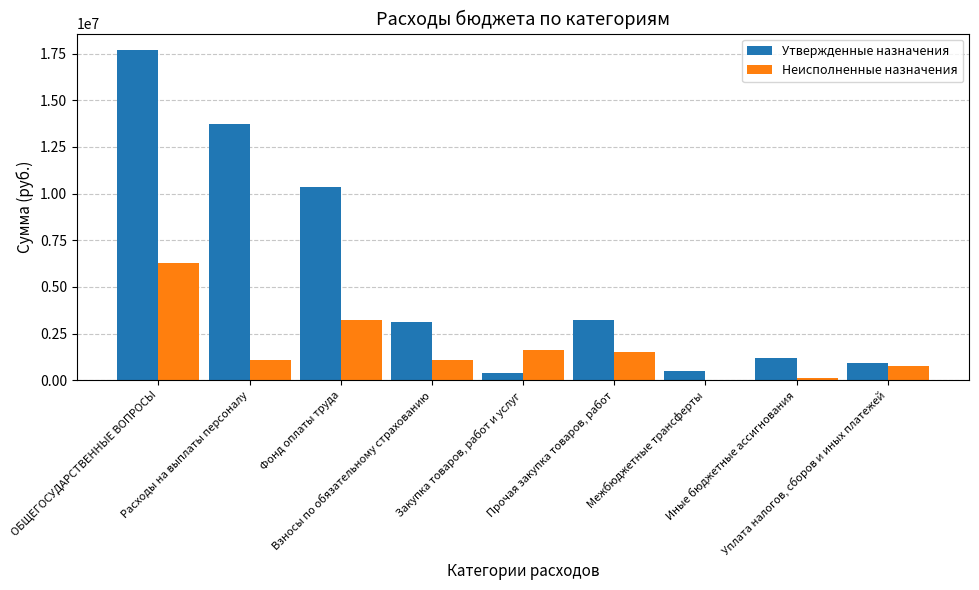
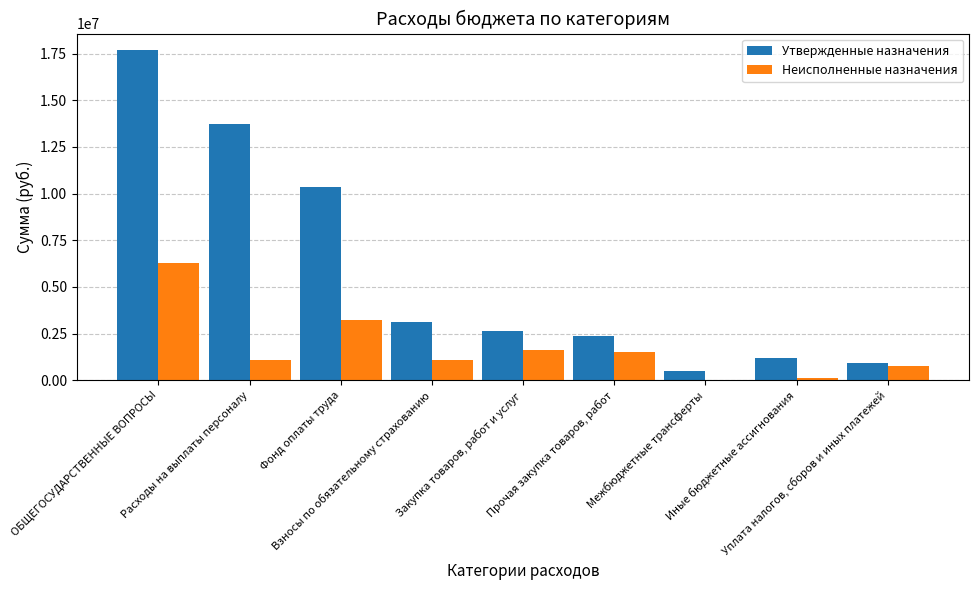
Утвержденные назначения, Закупка товаров, работ и услуг: 400000 -> 2700000
Утвержденные назначения, Прочая закупка товаров, работ: 3200000 -> 2400000
